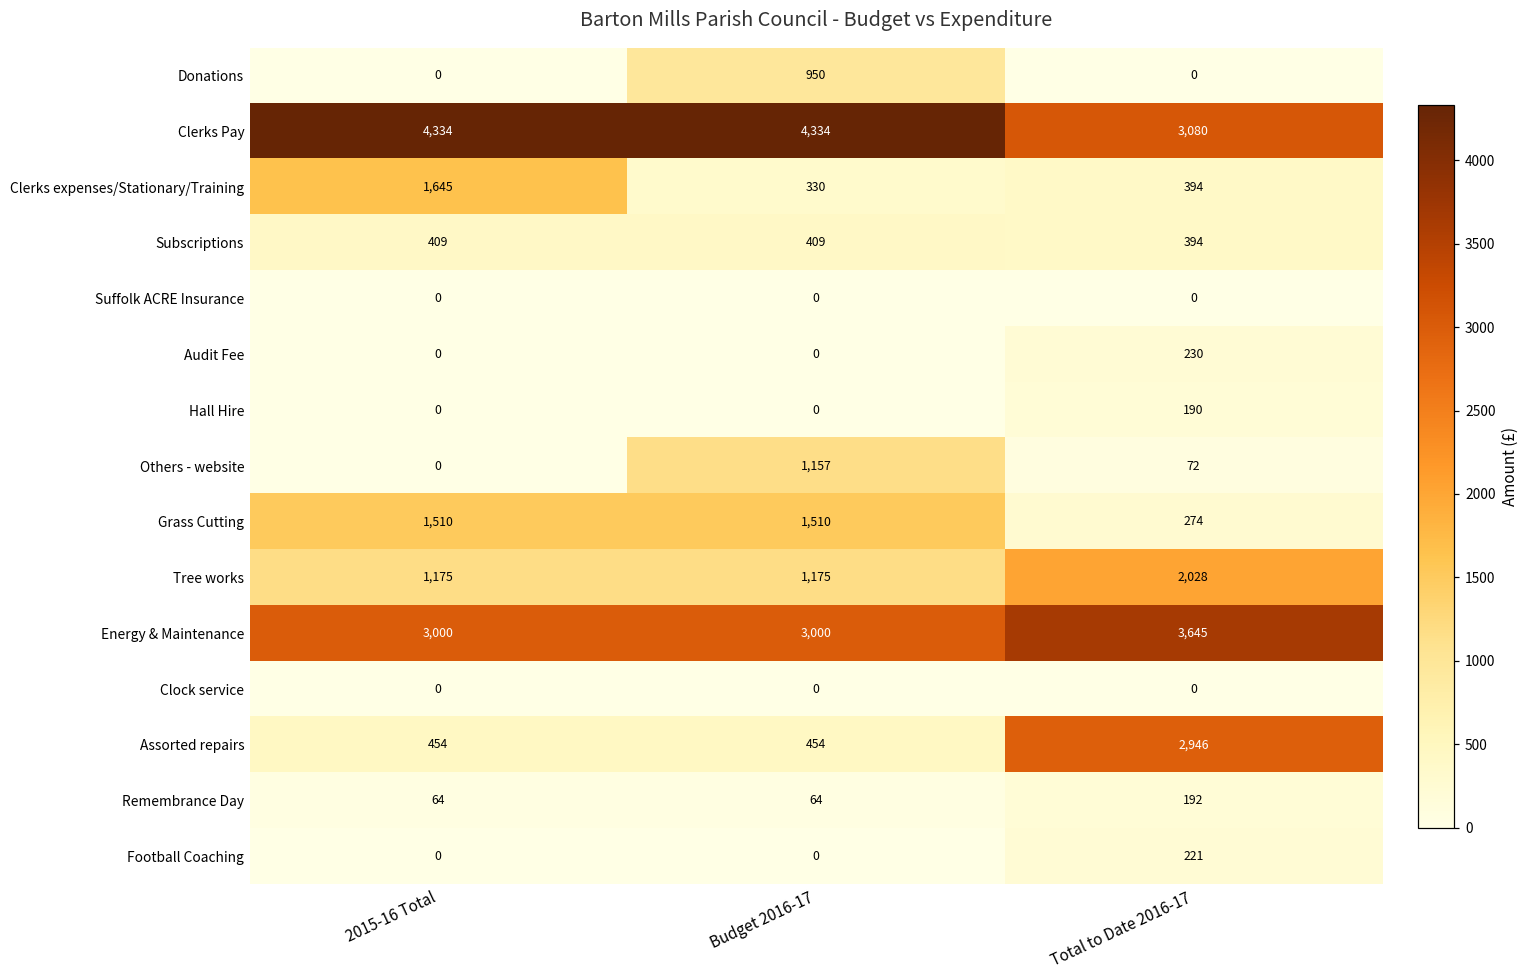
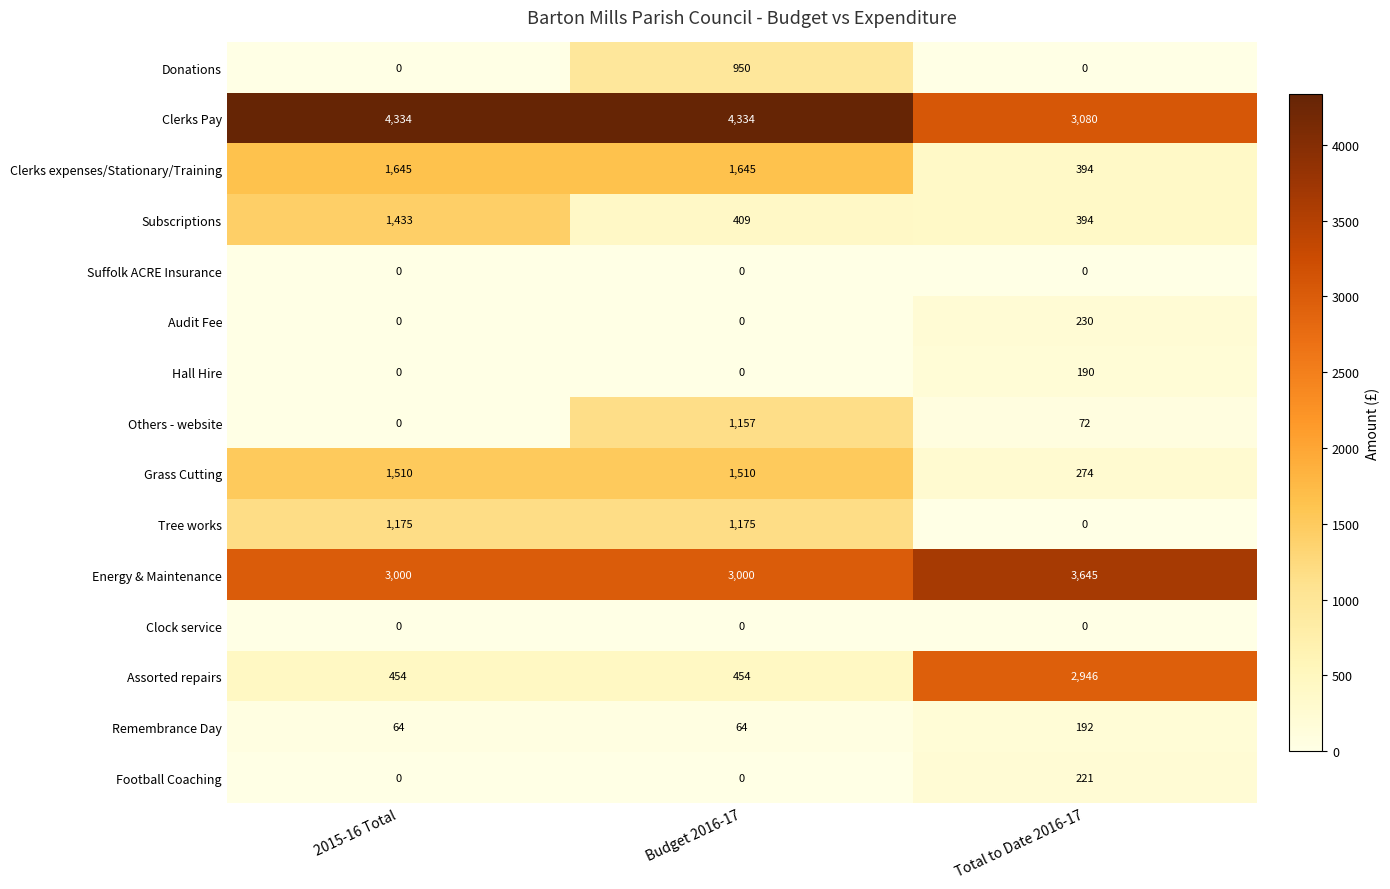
Clerks expenses/Stationary/Training, Budget 2016-17: 330 -> 1,645
Subscriptions, 2015-16 Total: 409 -> 1,433
Tree works, Total to Date 2016-17: 2,028 -> 0
